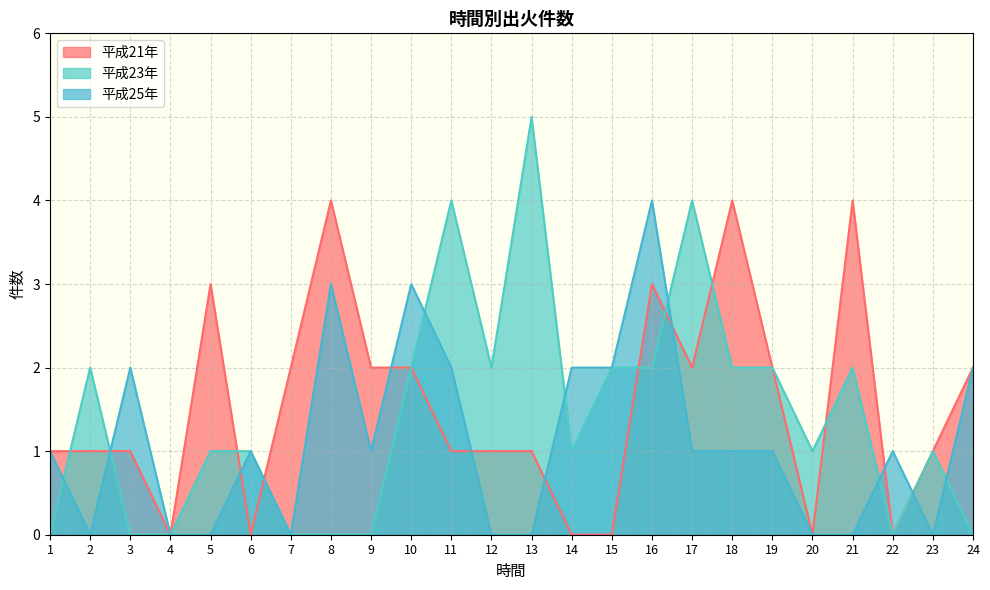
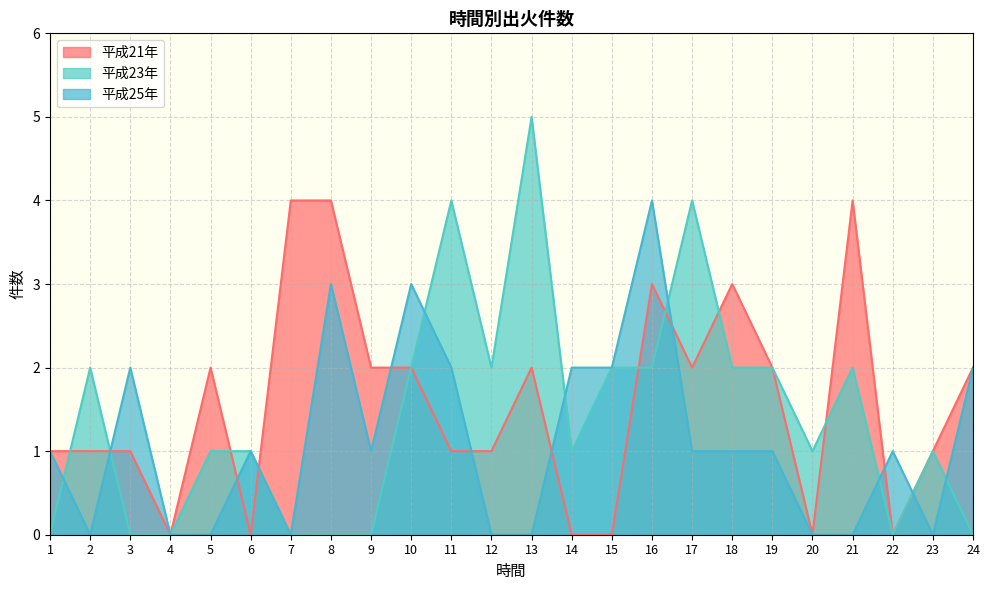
平成21年, 5: 3 -> 2
平成21年, 7: 2 -> 4
平成21年, 13: 1 -> 2
平成21年, 18: 4 -> 3
